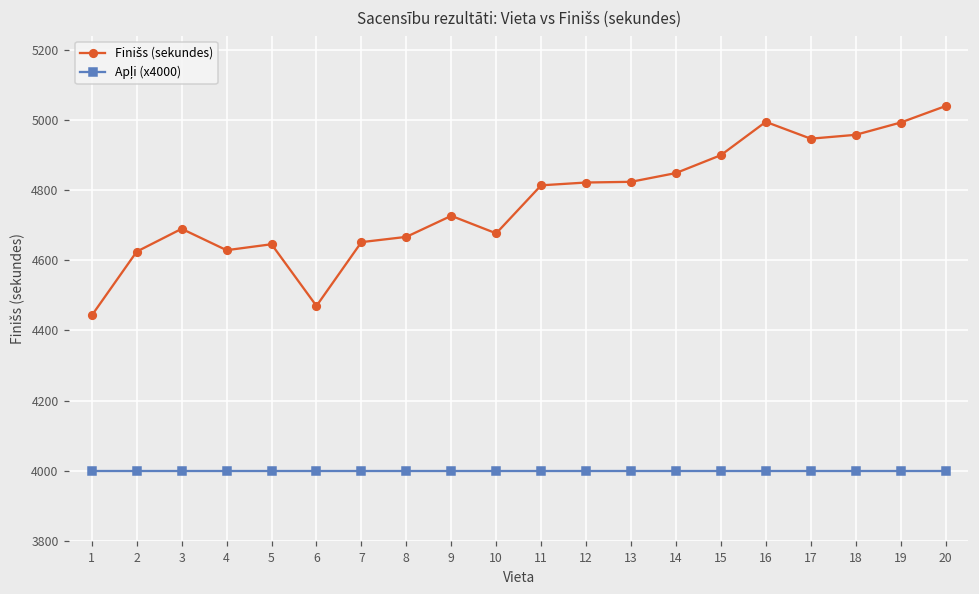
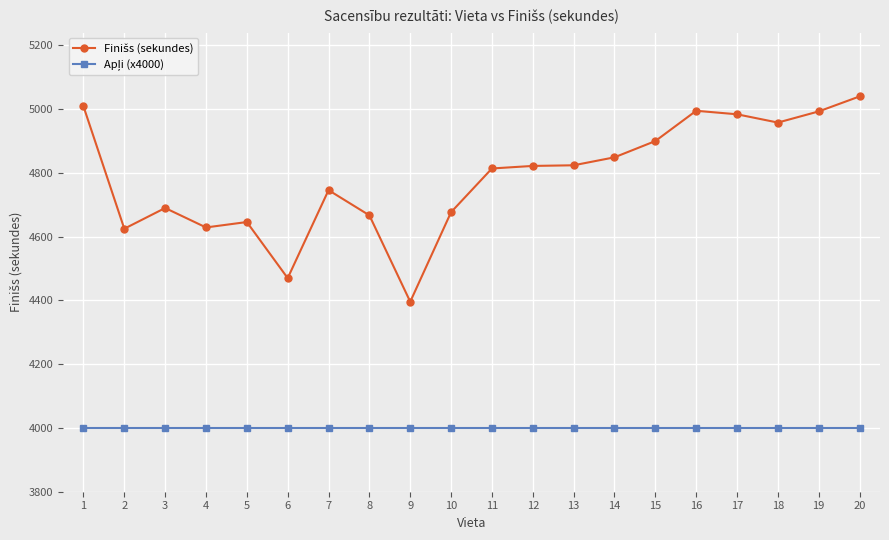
Finišs (sekundes), 1: 4440 -> 5010
Finišs (sekundes), 7: 4650 -> 4750
Finišs (sekundes), 9: 4730 -> 4400
Finišs (sekundes), 17: 4950 -> 4980
